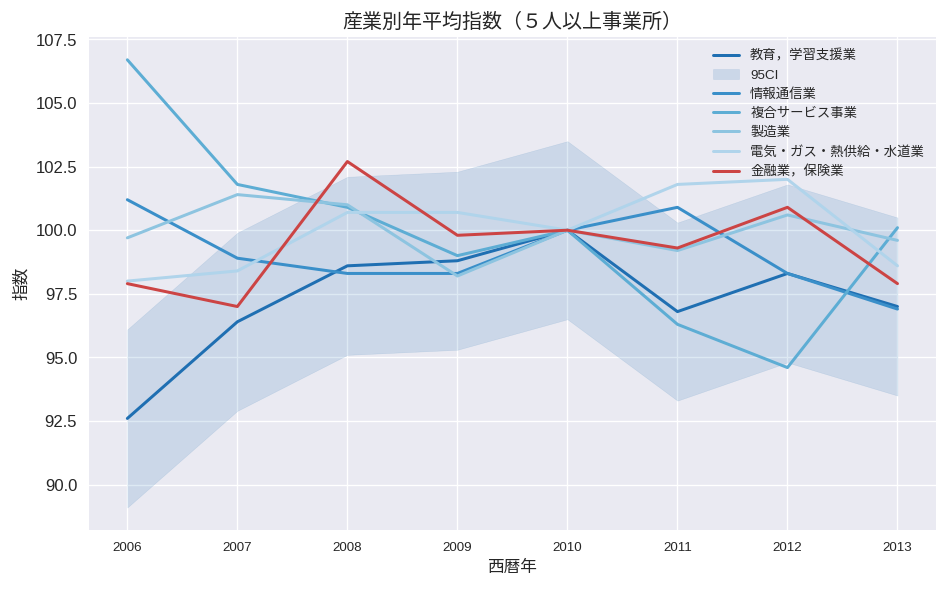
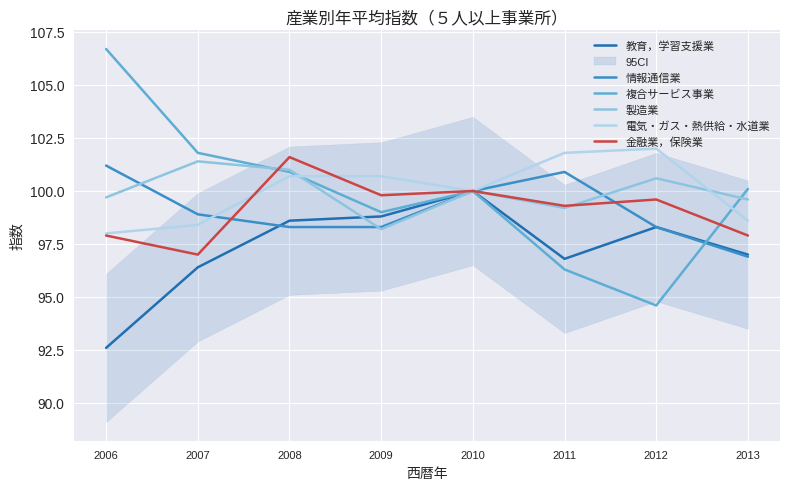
金融業，保険業, 2008: 102.7 -> 101.6
金融業，保険業, 2012: 100.9 -> 99.6
